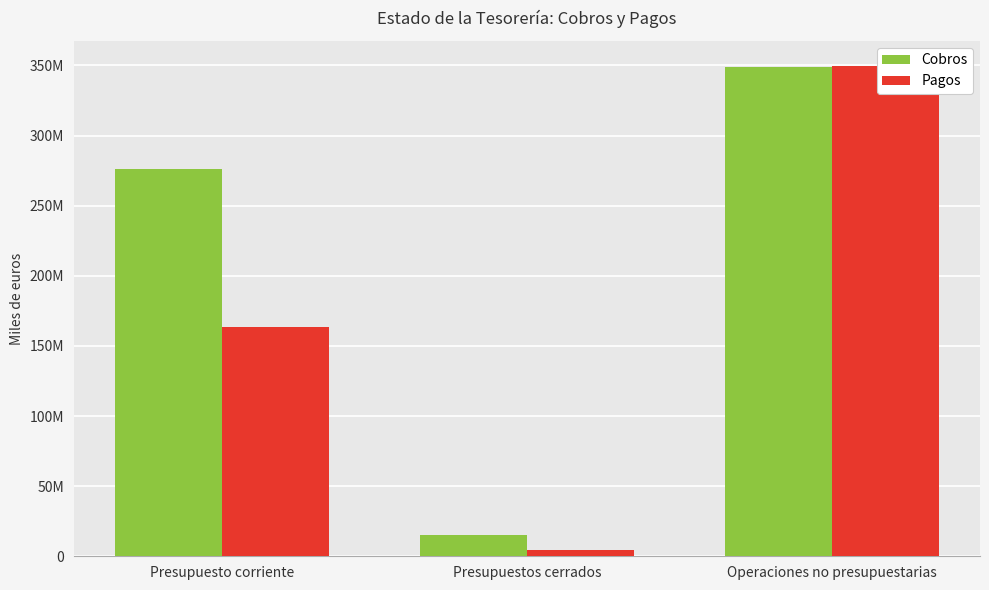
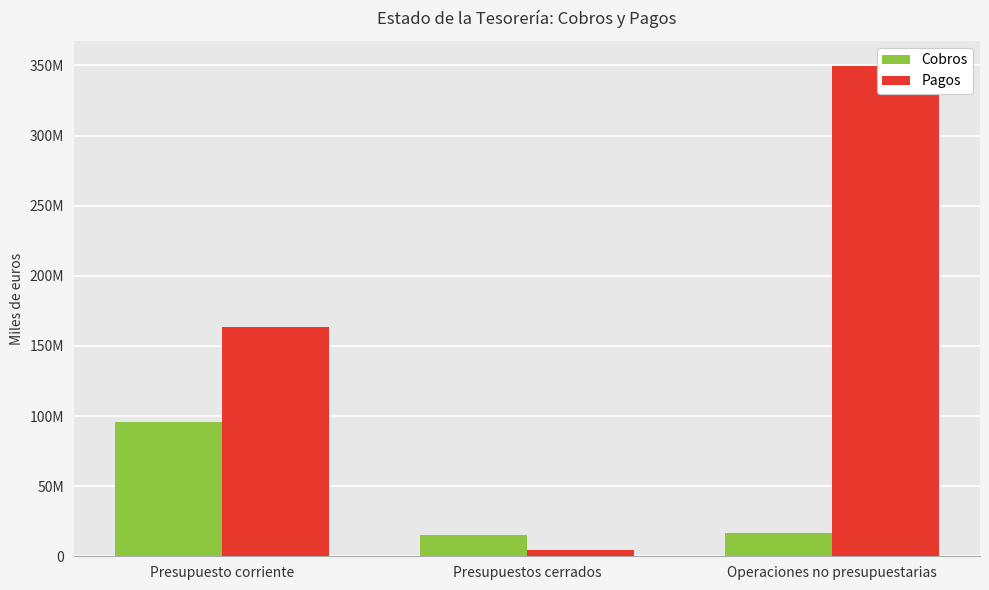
Cobros, Presupuesto corriente: 276000000 -> 96000000
Cobros, Operaciones no presupuestarias: 349000000 -> 17000000
